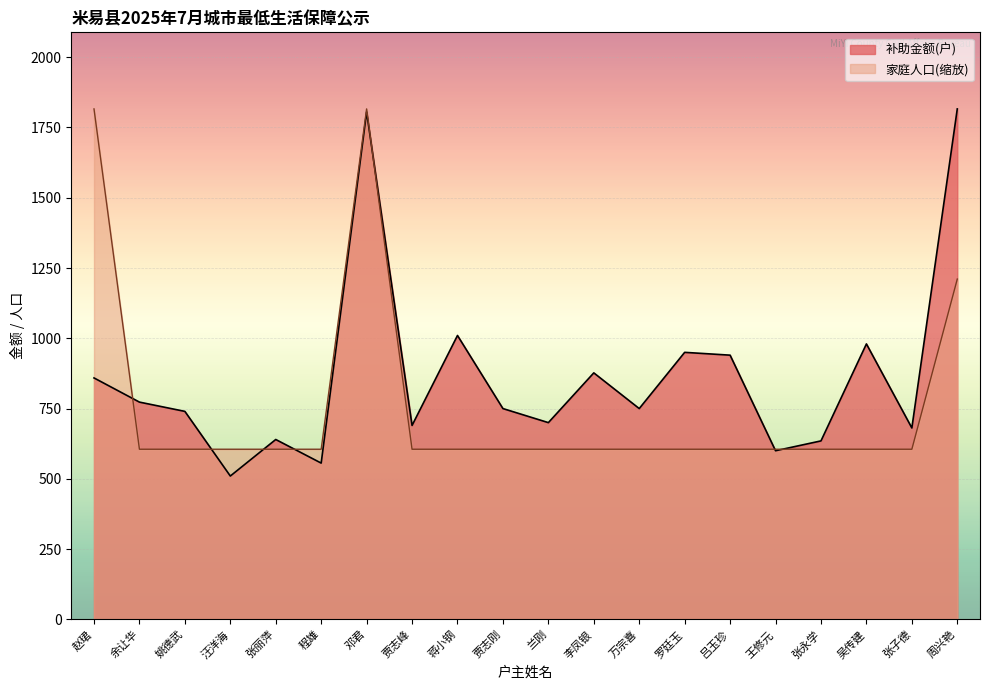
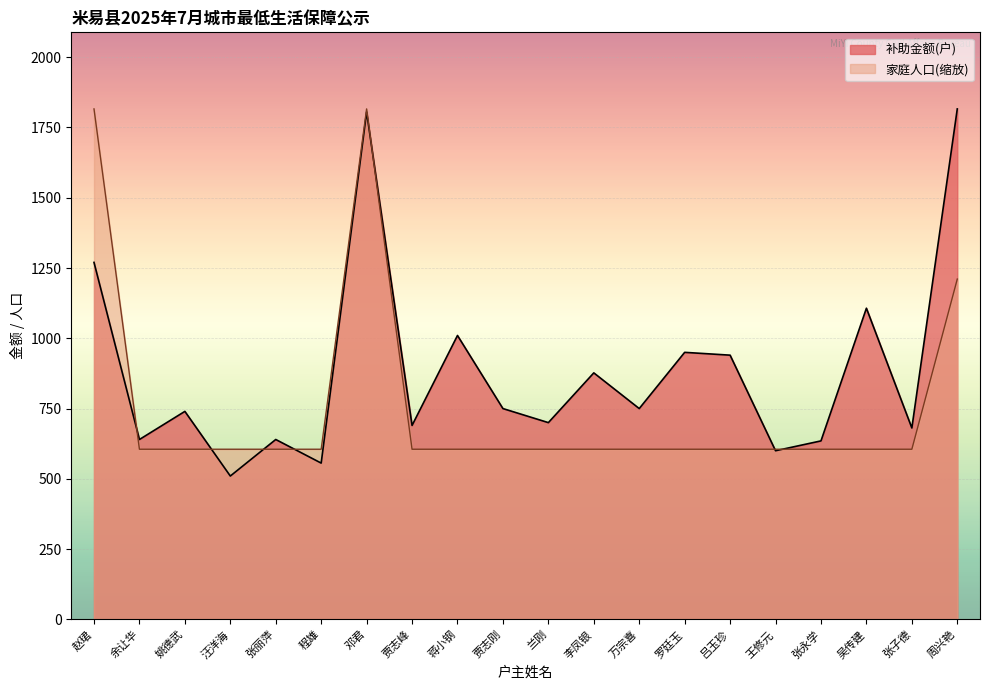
补助金额(户), 赵珺: 860 -> 1270
补助金额(户), 余让华: 770 -> 640
补助金额(户), 吴传建: 980 -> 1110
